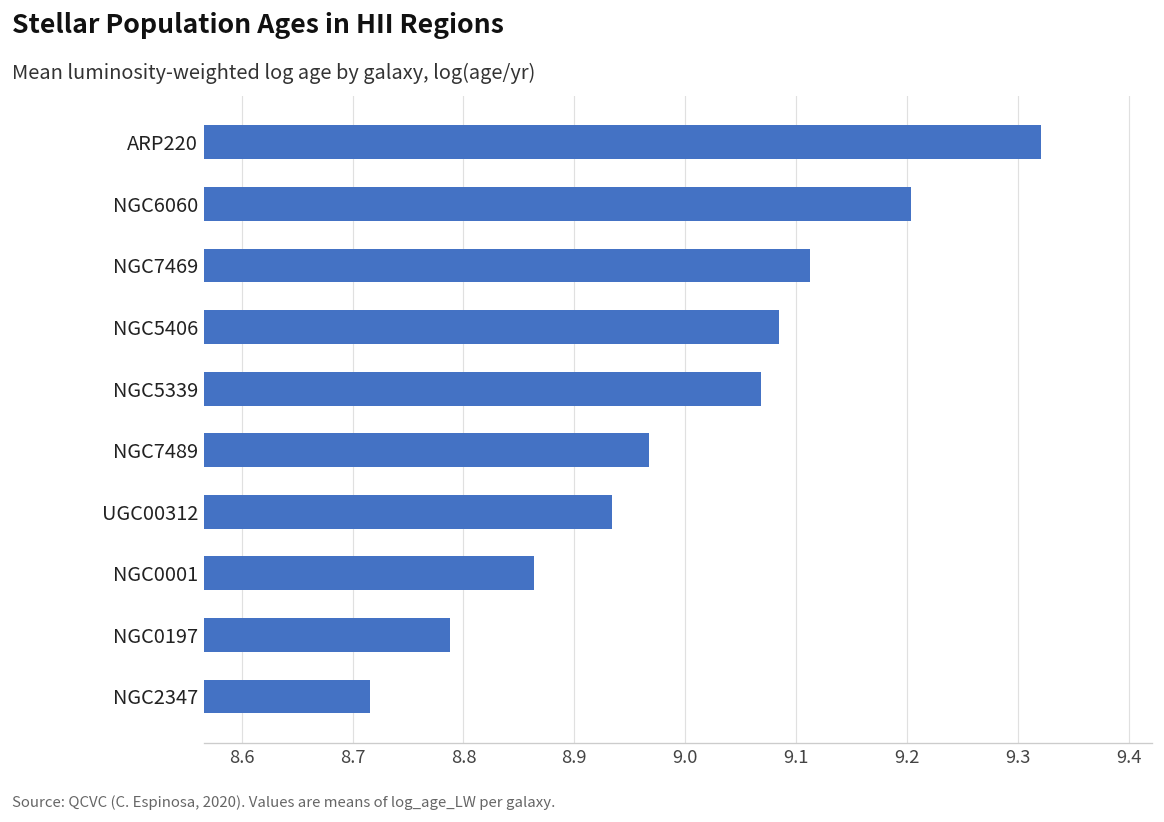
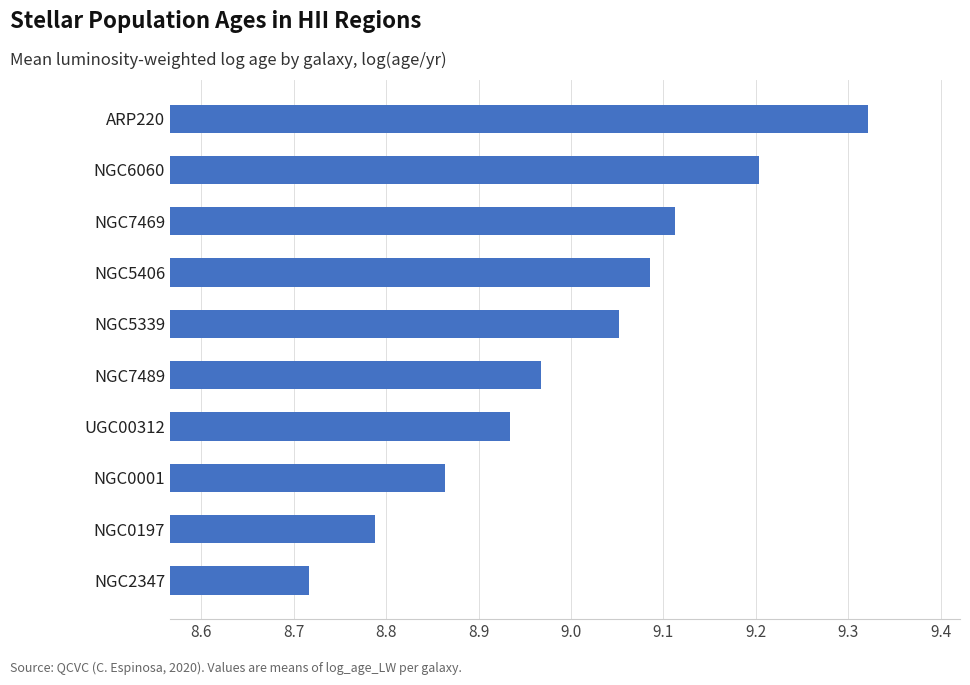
NGC5339: 9.07 -> 9.05
